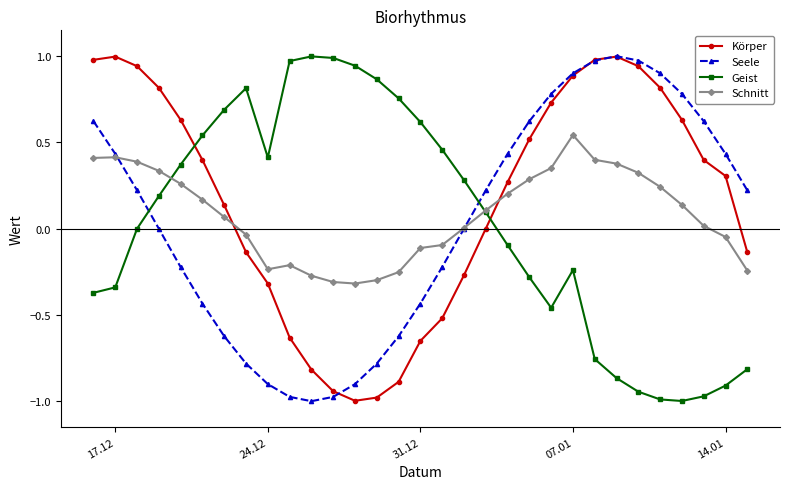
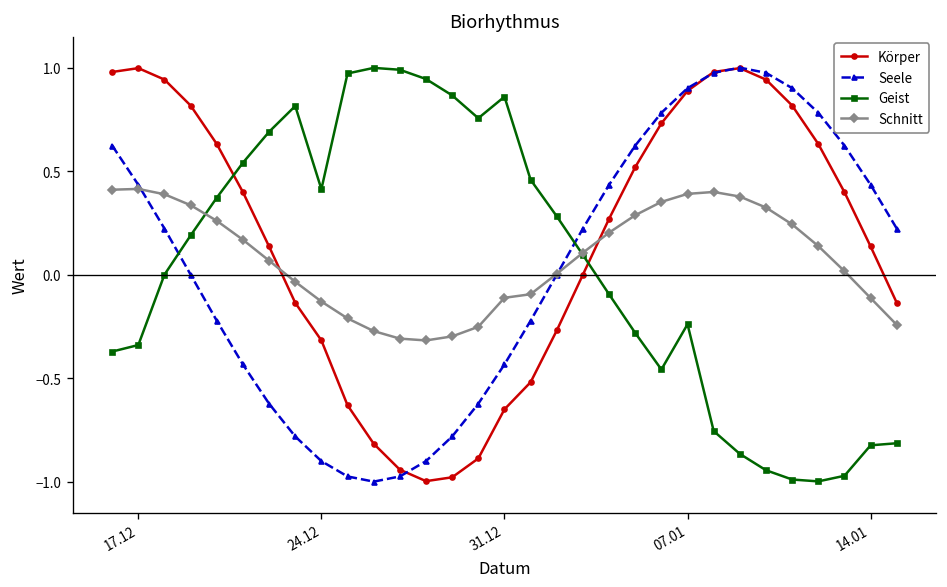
Schnitt, 24.12: -0.24 -> -0.13
Geist, 31.12: 0.62 -> 0.86
Schnitt, 07.01: 0.54 -> 0.39
Körper, 14.01: 0.31 -> 0.14
Geist, 14.01: -0.91 -> -0.82
Schnitt, 14.01: -0.05 -> -0.11
